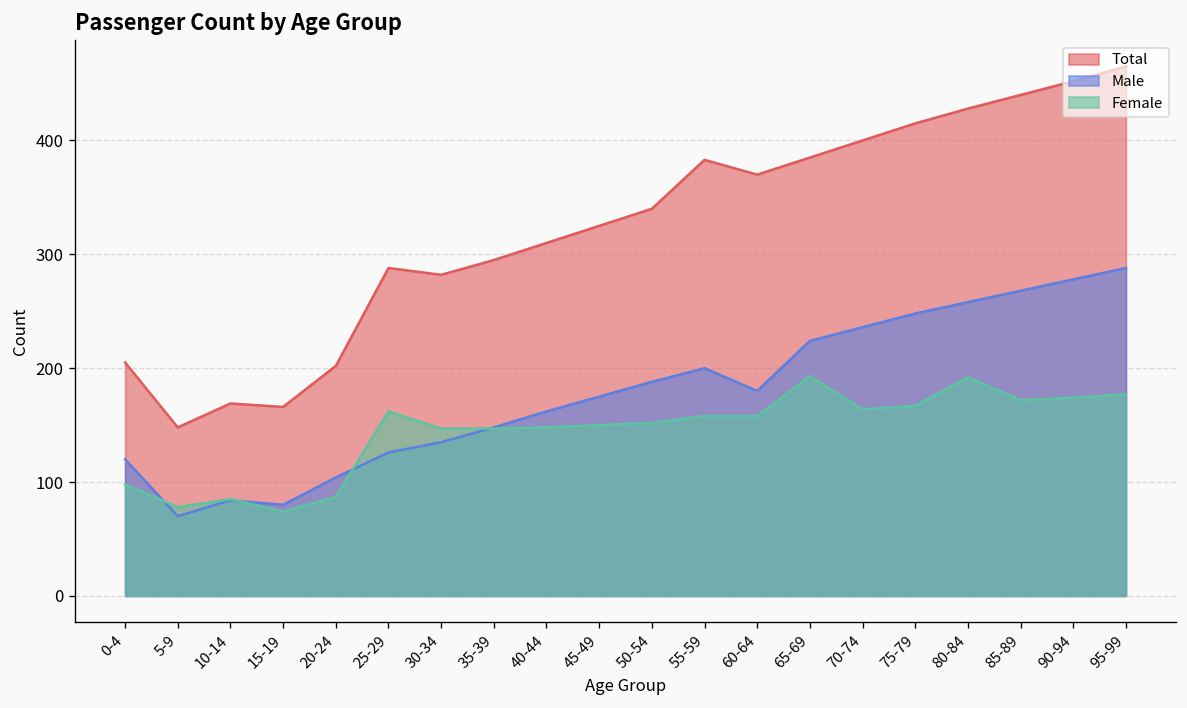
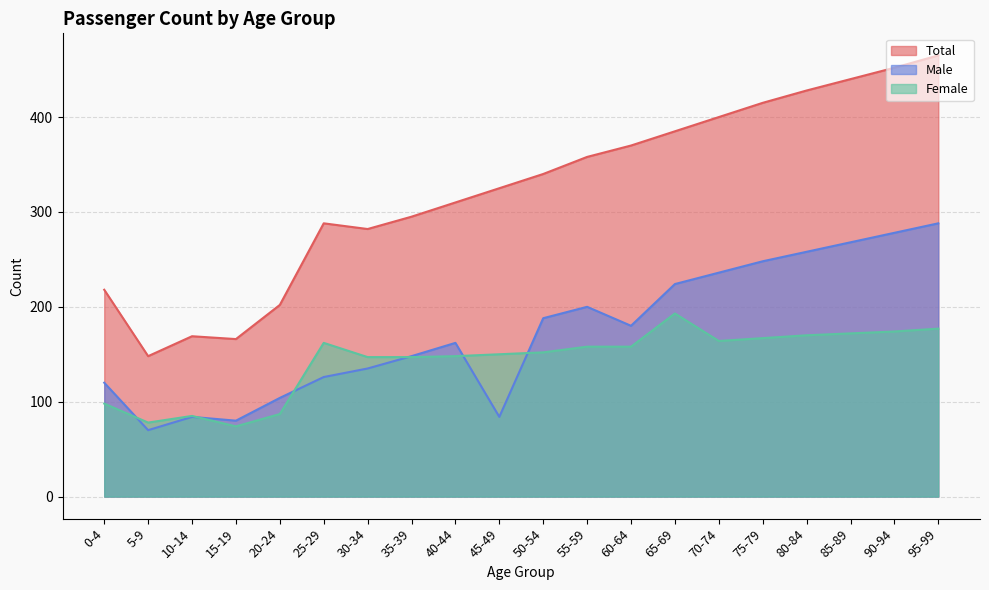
Total, 0-4: 210 -> 220
Male, 45-49: 180 -> 80
Total, 55-59: 380 -> 360
Female, 80-84: 190 -> 170
